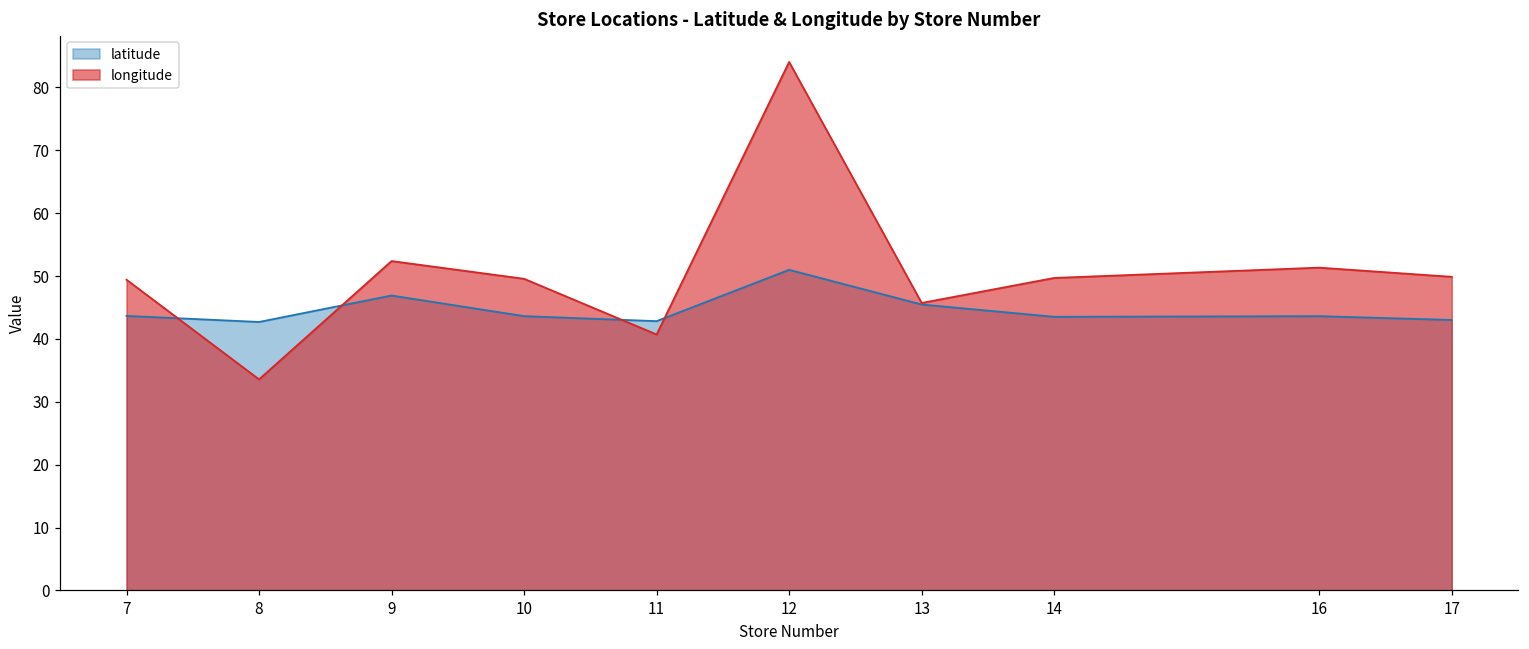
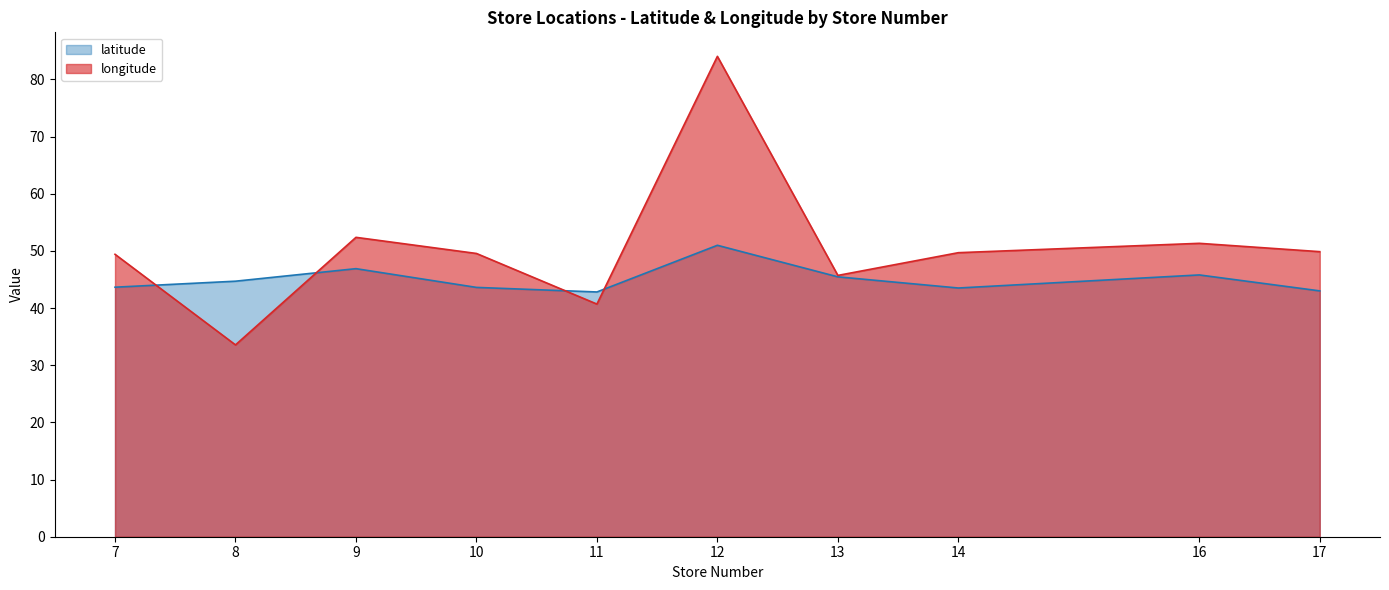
latitude, 8: 43 -> 45
latitude, 16: 44 -> 46
